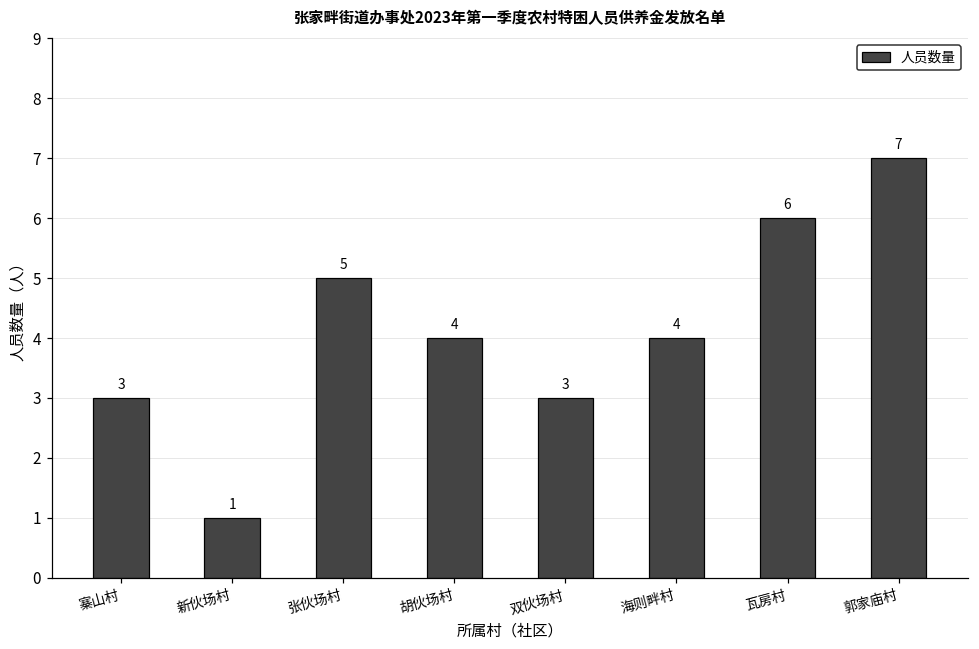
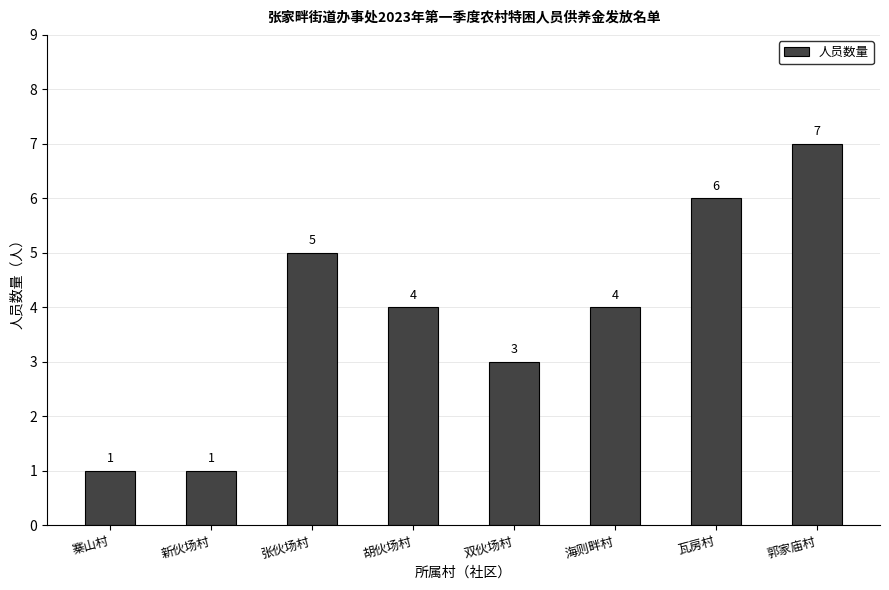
寨山村: 3 -> 1
